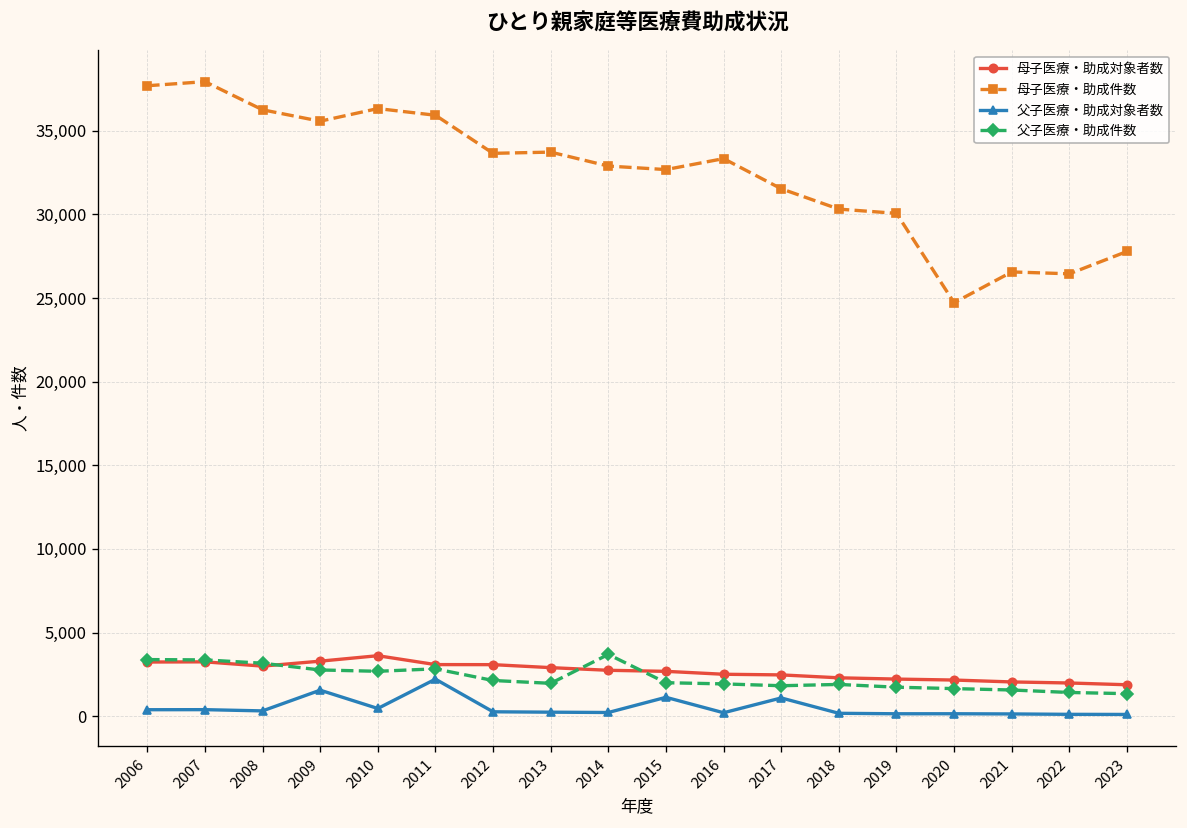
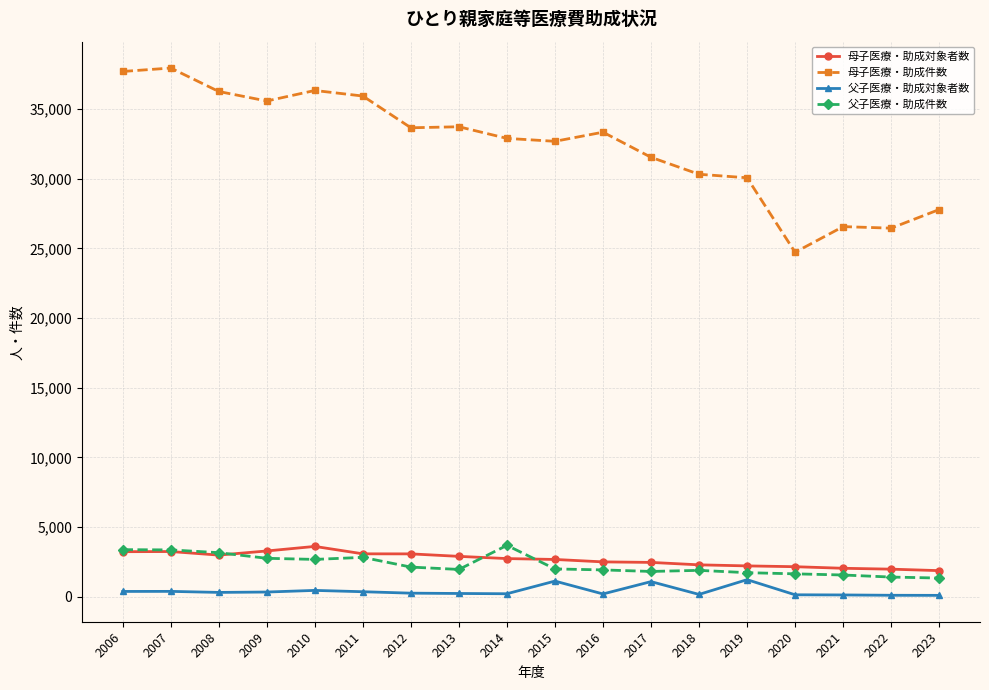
父子医療・助成対象者数, 2009: 1,600 -> 300
父子医療・助成対象者数, 2011: 2,200 -> 400
父子医療・助成対象者数, 2019: 100 -> 1,200
